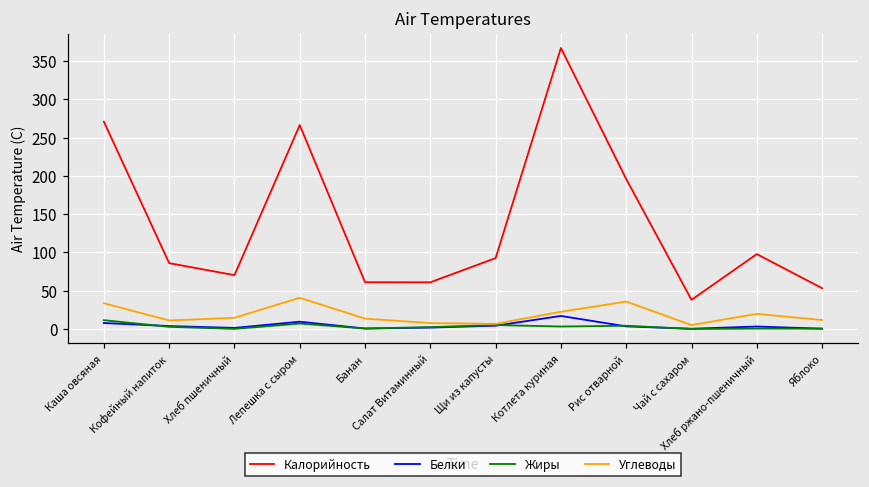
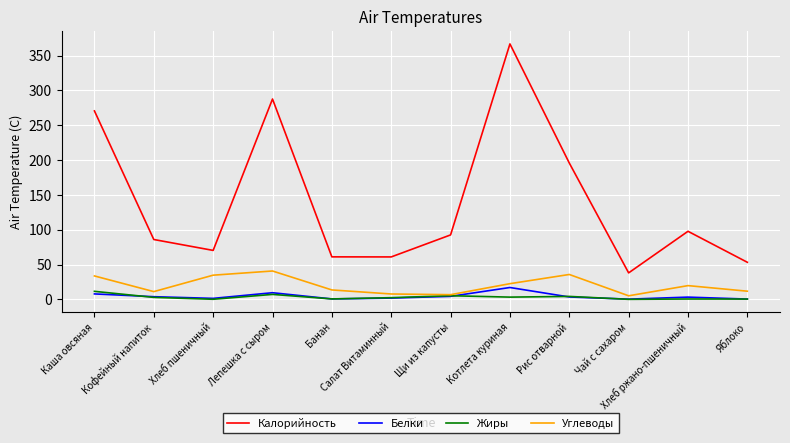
Углеводы, Хлеб пшеничный: 10 -> 30
Калорийность, Лепешка с сыром: 270 -> 290
